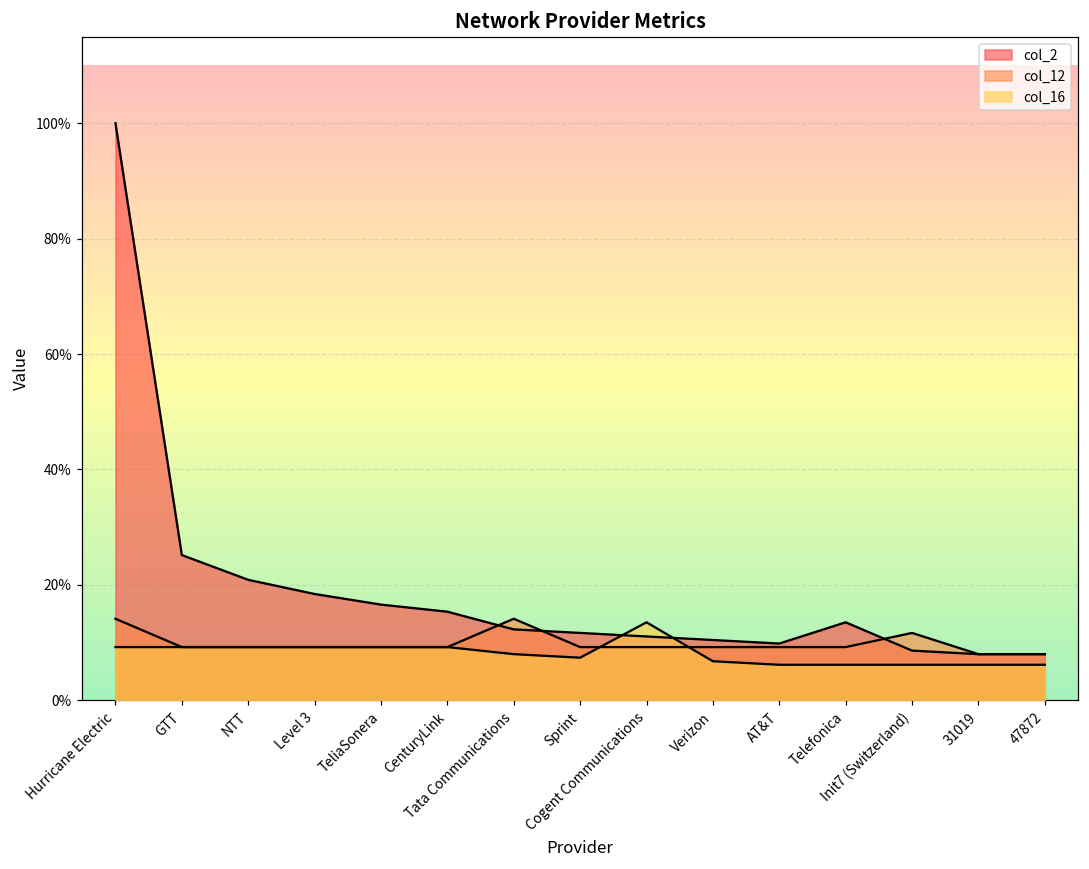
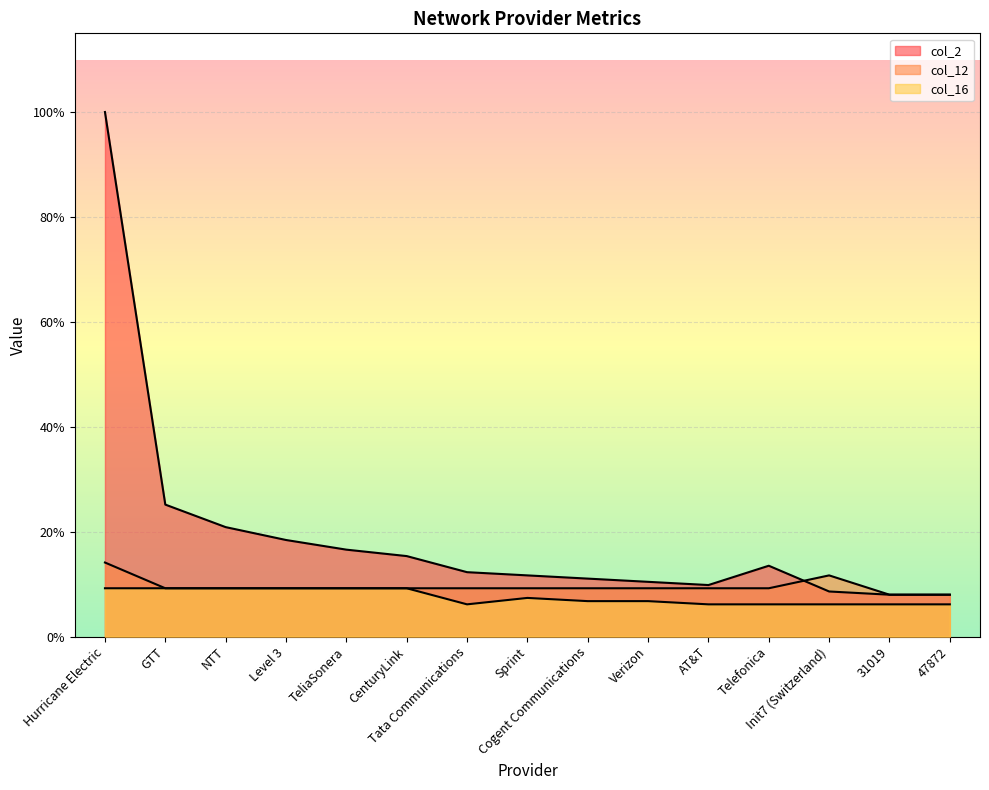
col_12, Tata Communications: 14% -> 9%
col_16, Tata Communications: 8% -> 6%
col_16, Cogent Communications: 13% -> 7%
